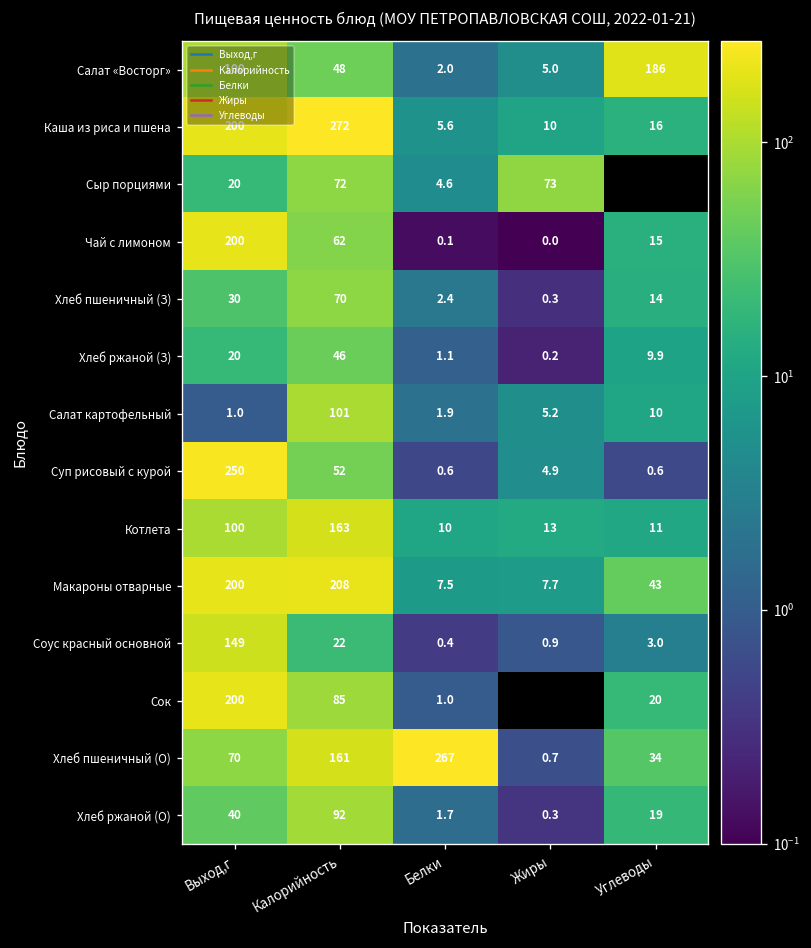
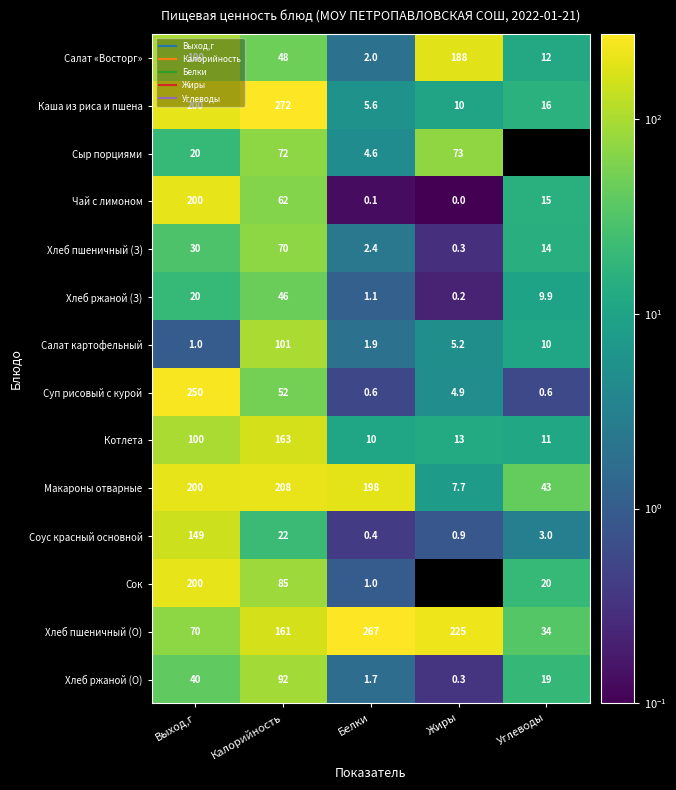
Салат «Восторг», Жиры: 5.0 -> 188
Салат «Восторг», Углеводы: 186 -> 12
Макароны отварные, Белки: 7.5 -> 198
Хлеб пшеничный (О), Жиры: 0.7 -> 225
